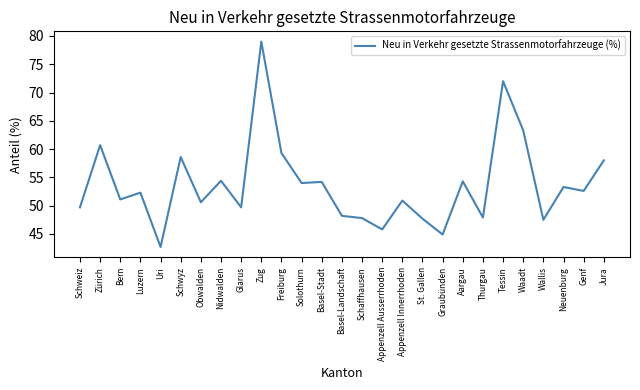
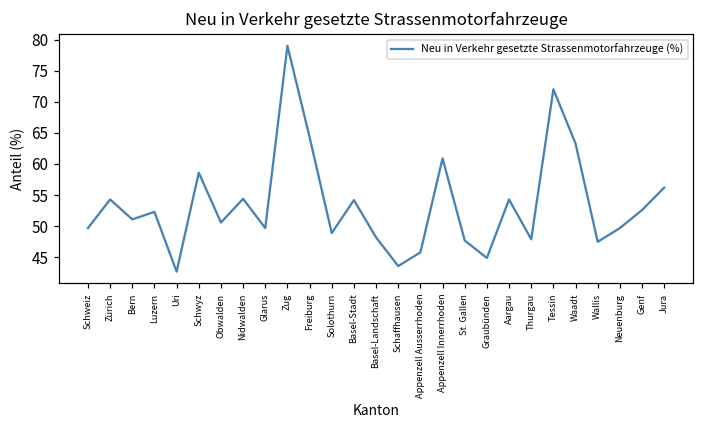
Zürich: 61 -> 54
Freiburg: 59 -> 64
Solothurn: 54 -> 49
Schaffhausen: 48 -> 44
Appenzell Innerrhoden: 51 -> 61
Neuenburg: 53 -> 50
Jura: 58 -> 56
